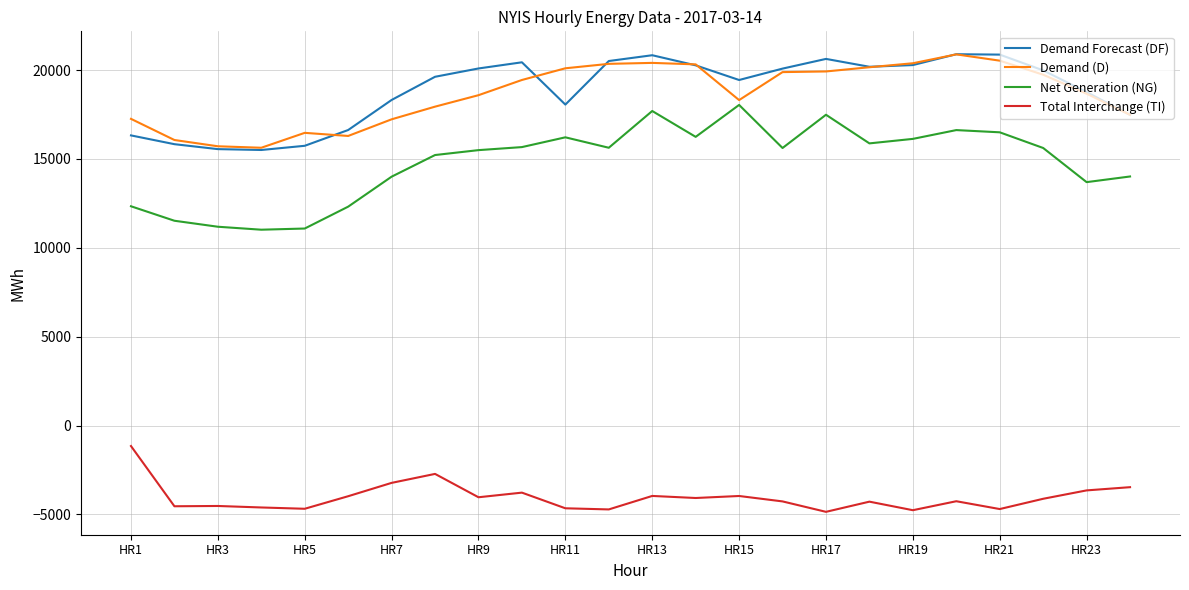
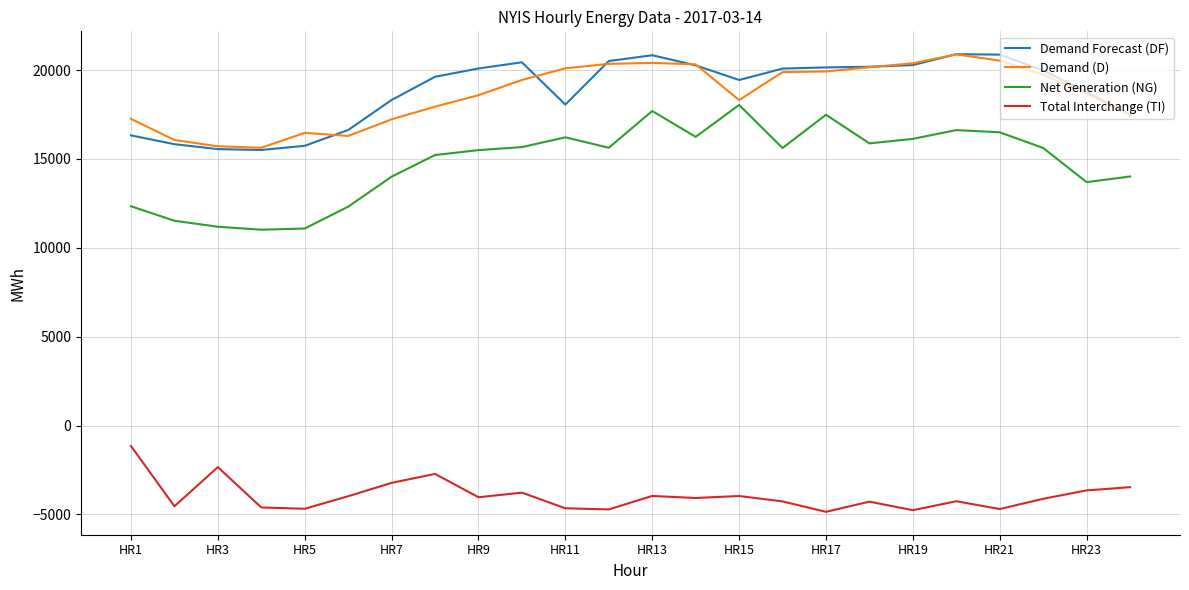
Total Interchange (TI), HR3: -4500 -> -2300
Demand Forecast (DF), HR17: 20600 -> 20200
